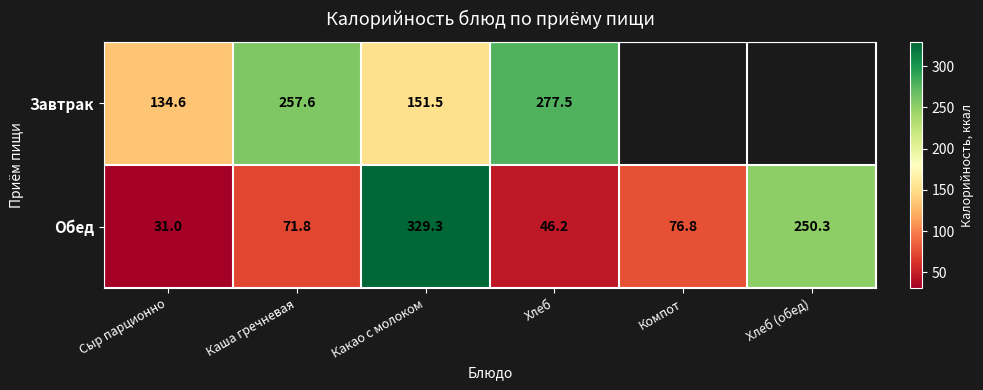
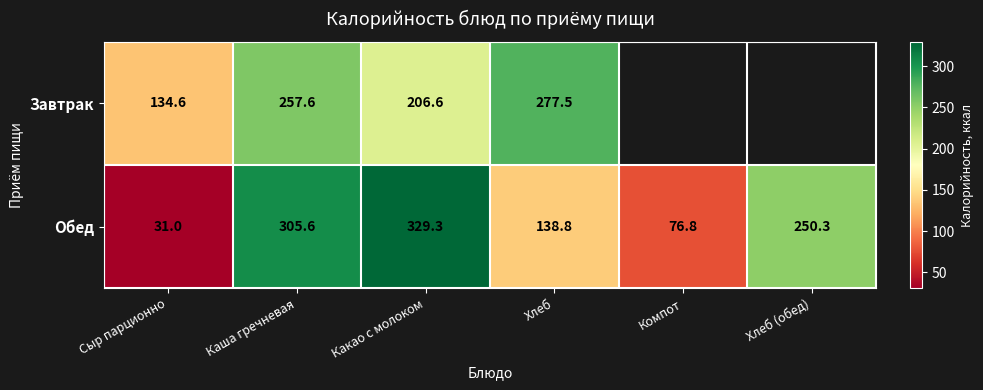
Завтрак, Какао с молоком: 151.5 -> 206.6
Обед, Каша гречневая: 71.8 -> 305.6
Обед, Хлеб: 46.2 -> 138.8
